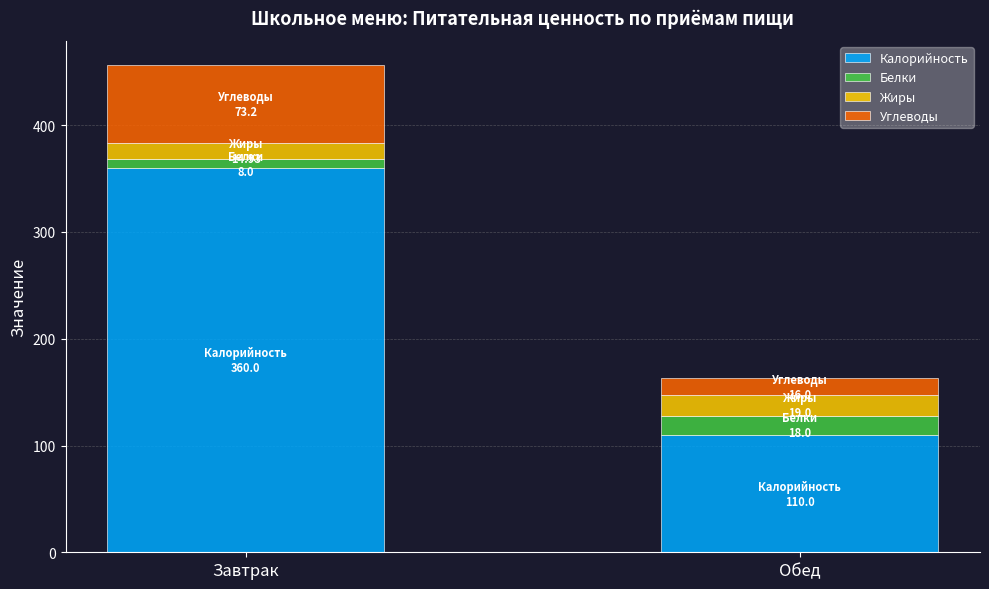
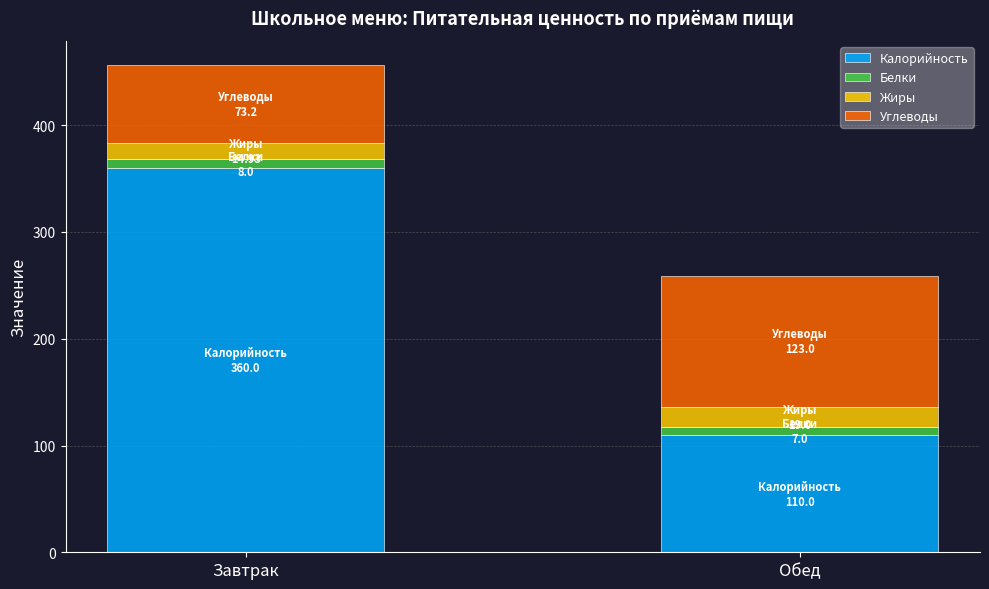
Белки, Обед: 18.0 -> 7.0
Углеводы, Обед: 16.0 -> 123.0
